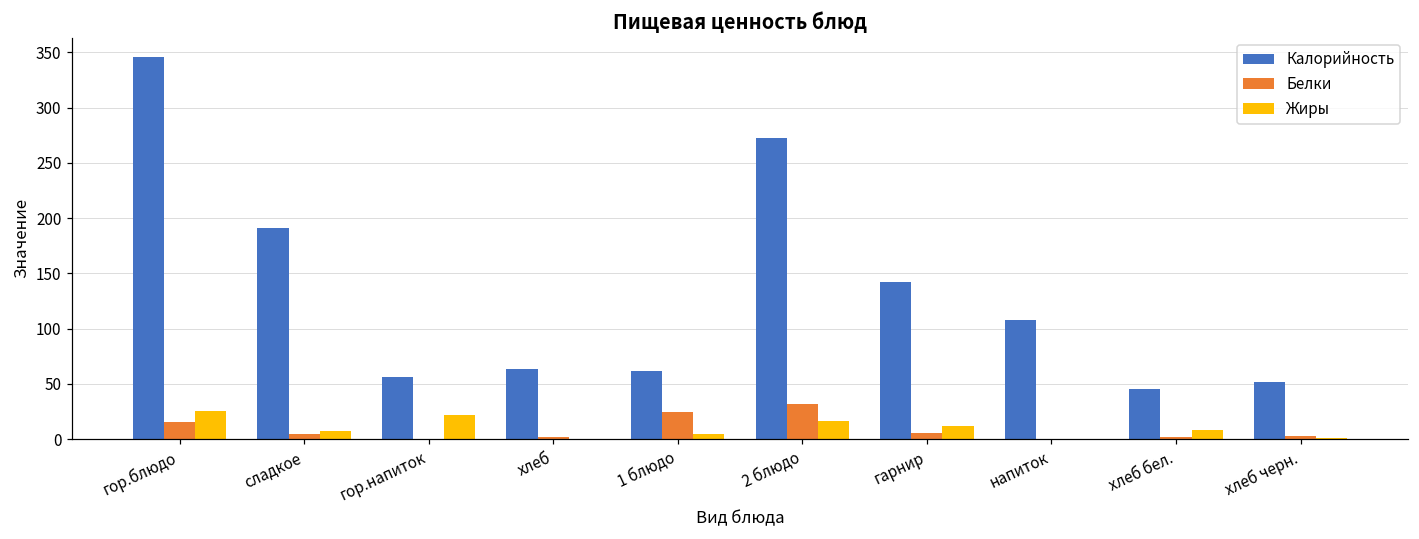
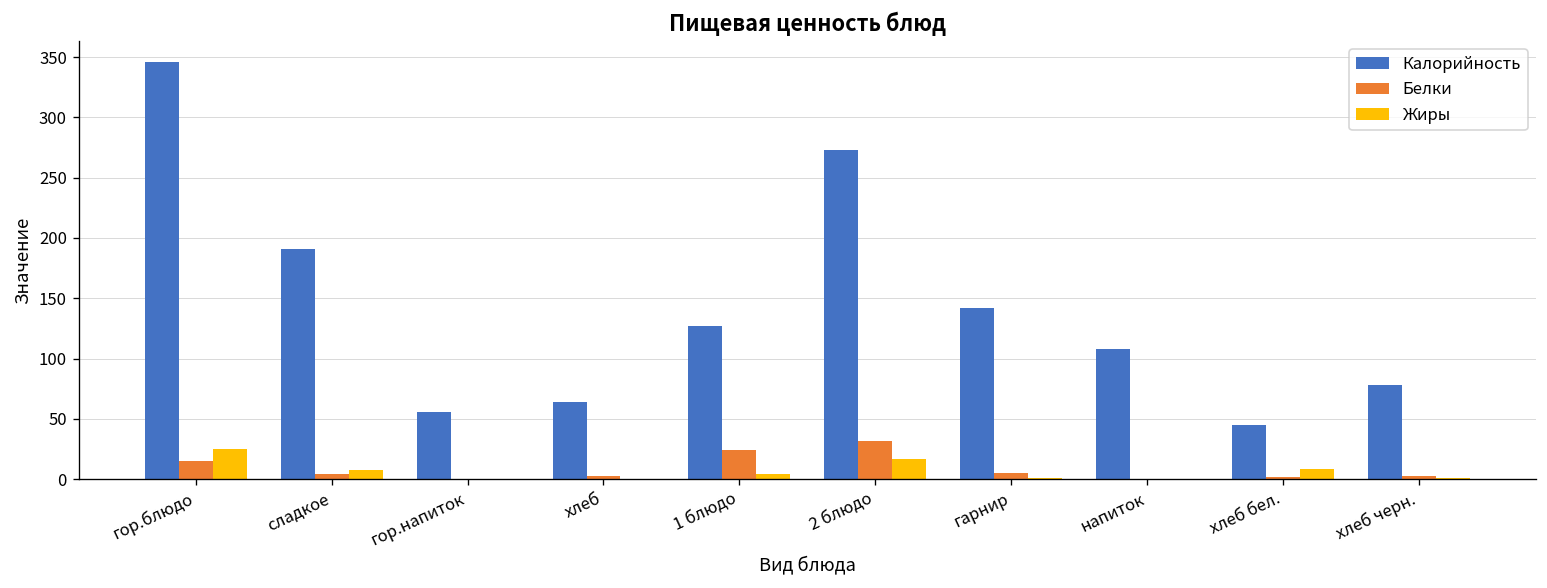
Жиры, гор.напиток: 22 -> 0
Калорийность, 1 блюдо: 62 -> 127
Жиры, гарнир: 12 -> 1
Калорийность, хлеб черн.: 52 -> 78
